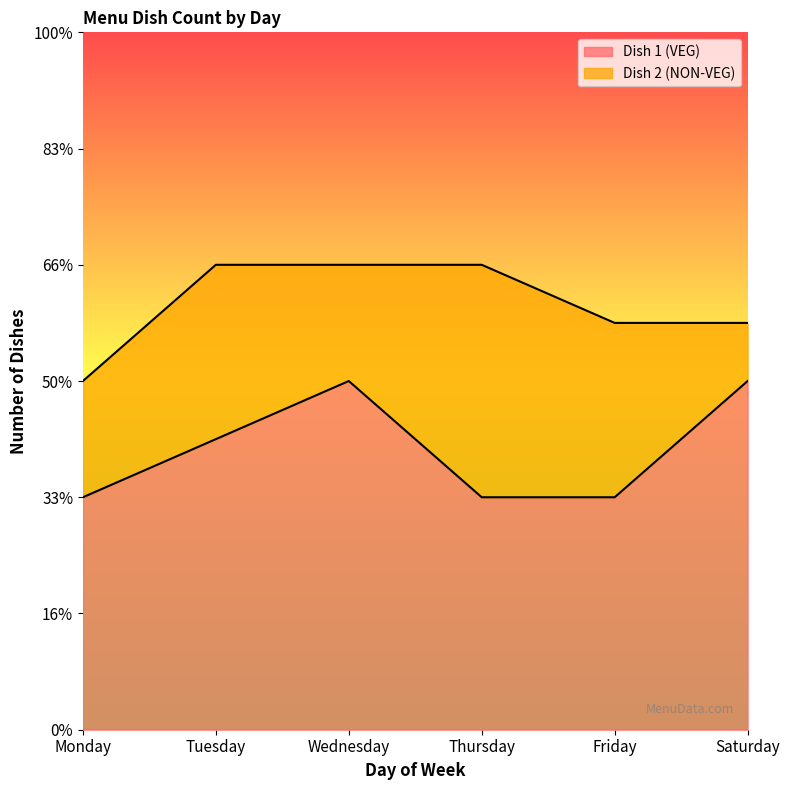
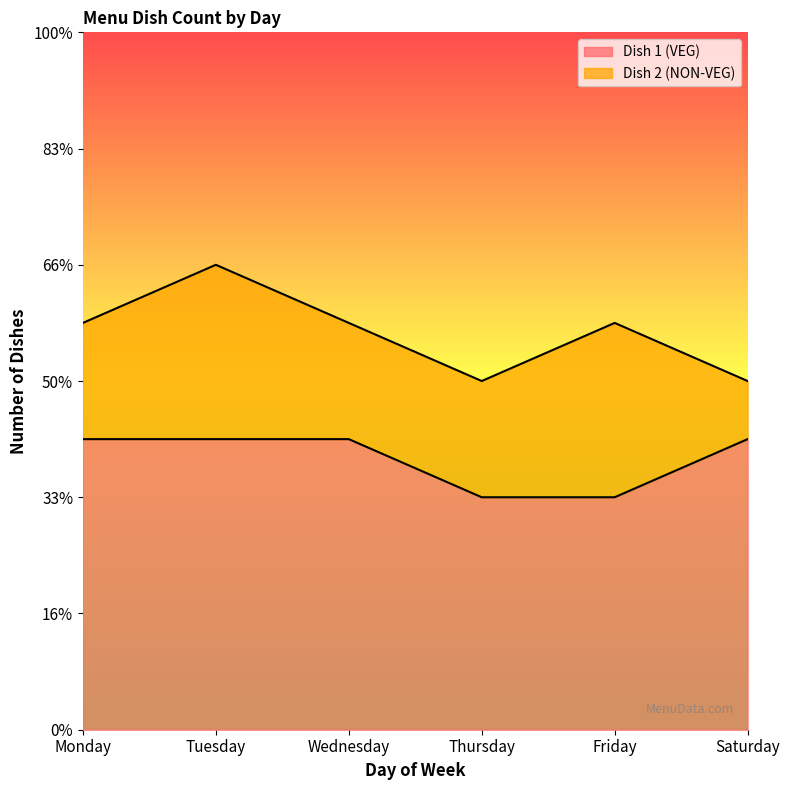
Dish 1 (VEG), Monday: 33% -> 42%
Dish 1 (VEG), Wednesday: 50% -> 42%
Dish 2 (NON-VEG), Thursday: 33% -> 17%
Dish 1 (VEG), Saturday: 50% -> 42%
